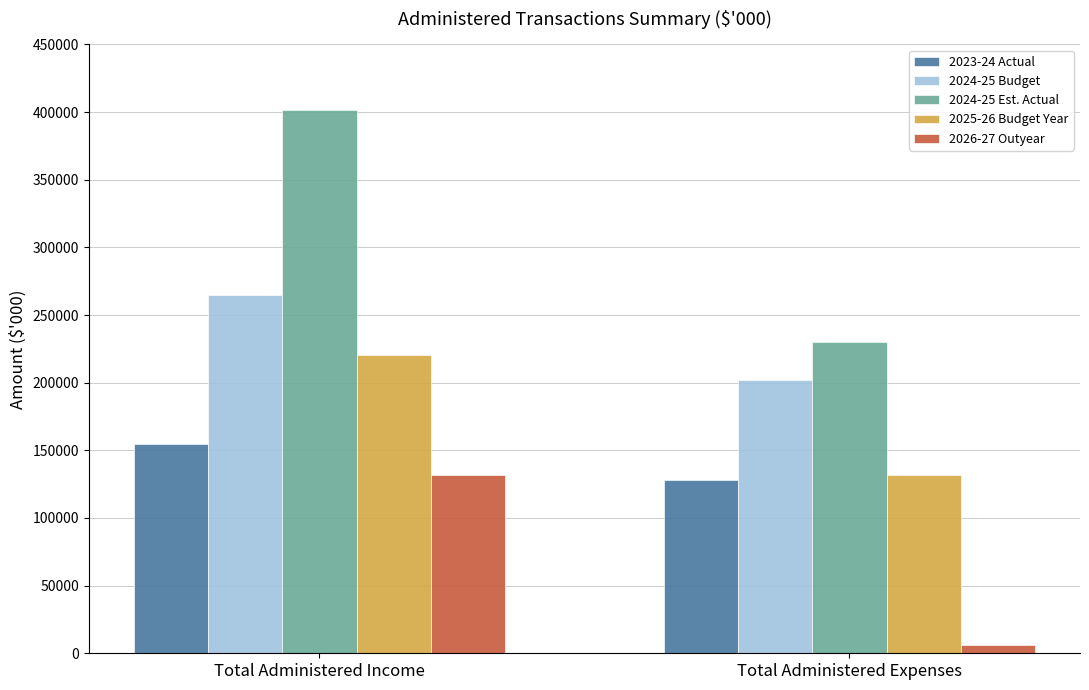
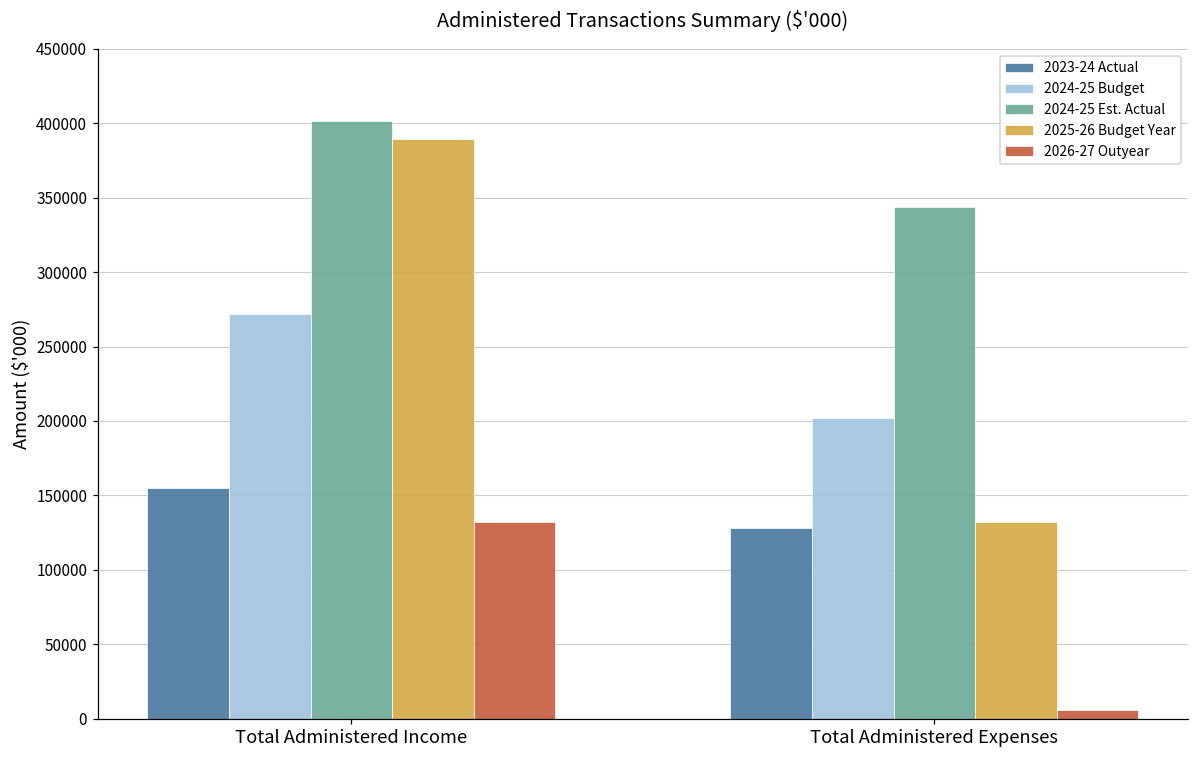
2024-25 Budget, Total Administered Income: 265000 -> 272000
2025-26 Budget Year, Total Administered Income: 221000 -> 390000
2024-25 Est. Actual, Total Administered Expenses: 230000 -> 344000
